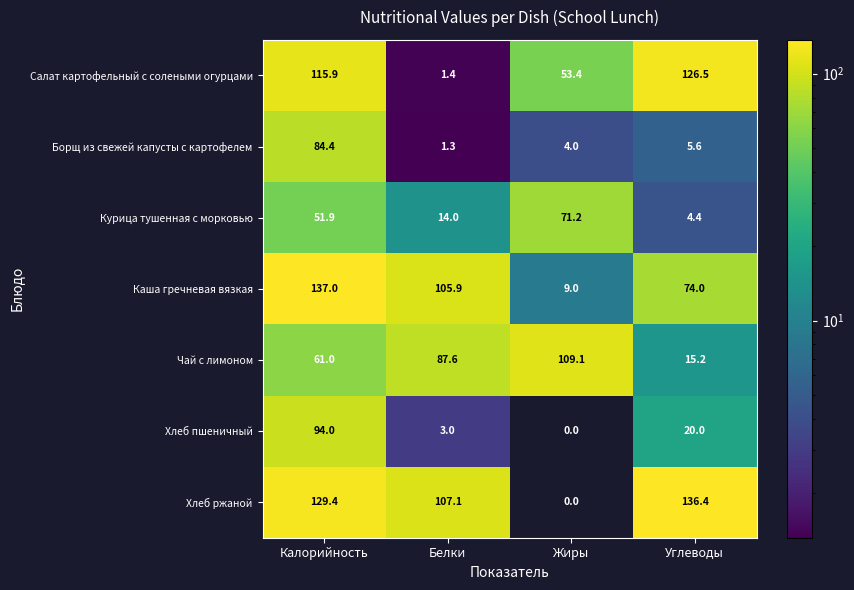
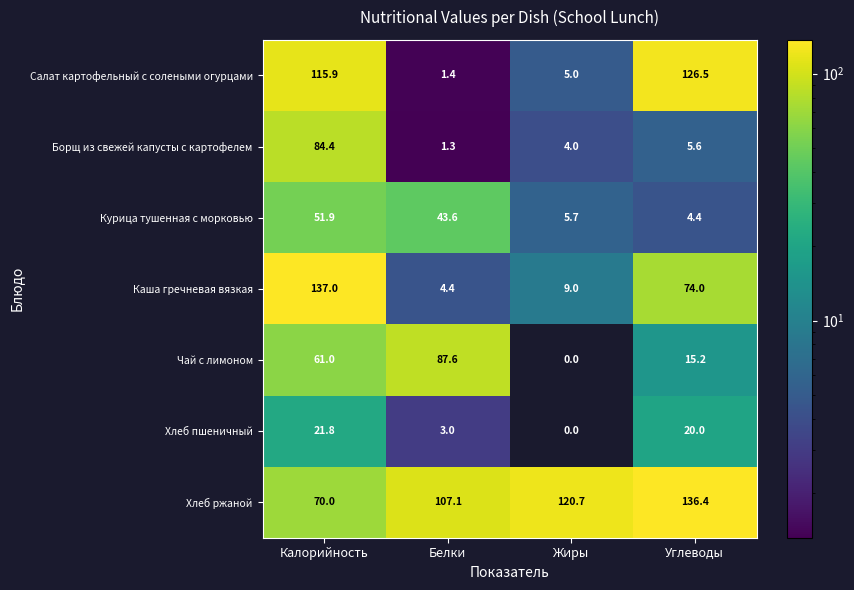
Салат картофельный с солеными огурцами, Жиры: 53.4 -> 5.0
Курица тушенная с морковью, Белки: 14.0 -> 43.6
Курица тушенная с морковью, Жиры: 71.2 -> 5.7
Каша гречневая вязкая, Белки: 105.9 -> 4.4
Чай с лимоном, Жиры: 109.1 -> 0.0
Хлеб пшеничный, Калорийность: 94.0 -> 21.8
Хлеб ржаной, Калорийность: 129.4 -> 70.0
Хлеб ржаной, Жиры: 0.0 -> 120.7
